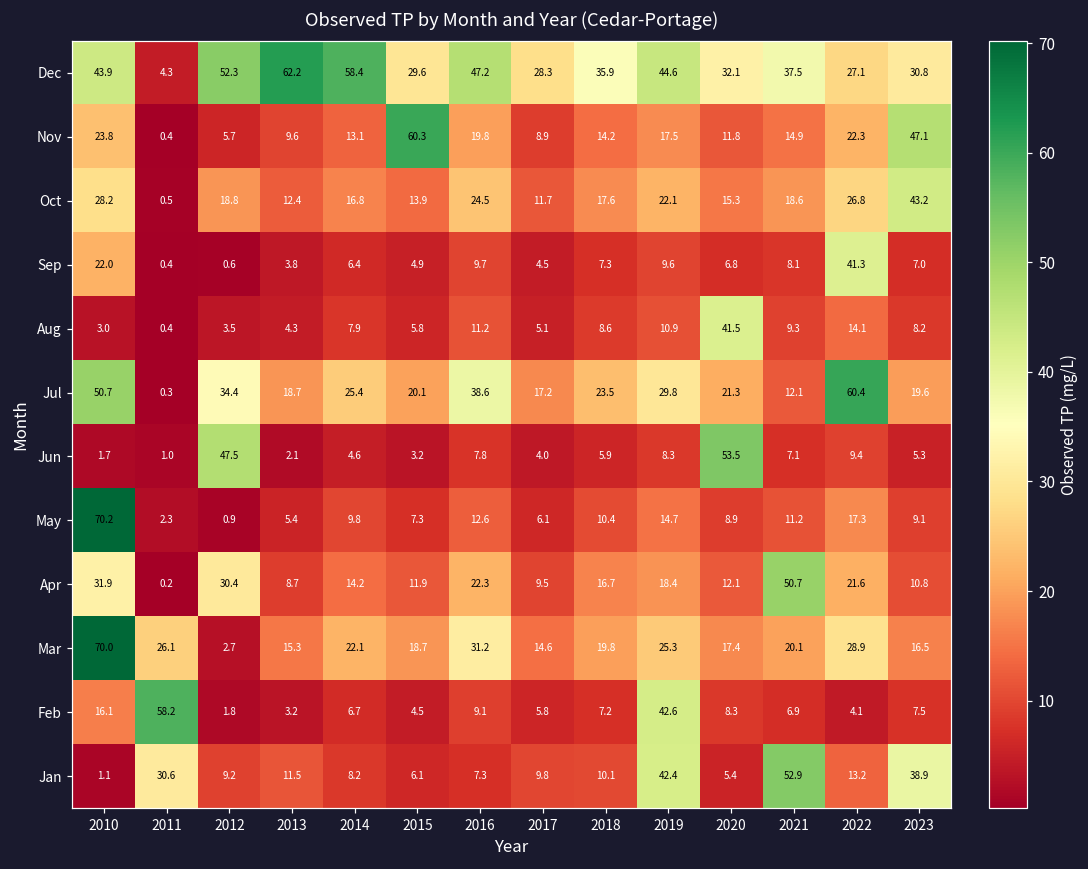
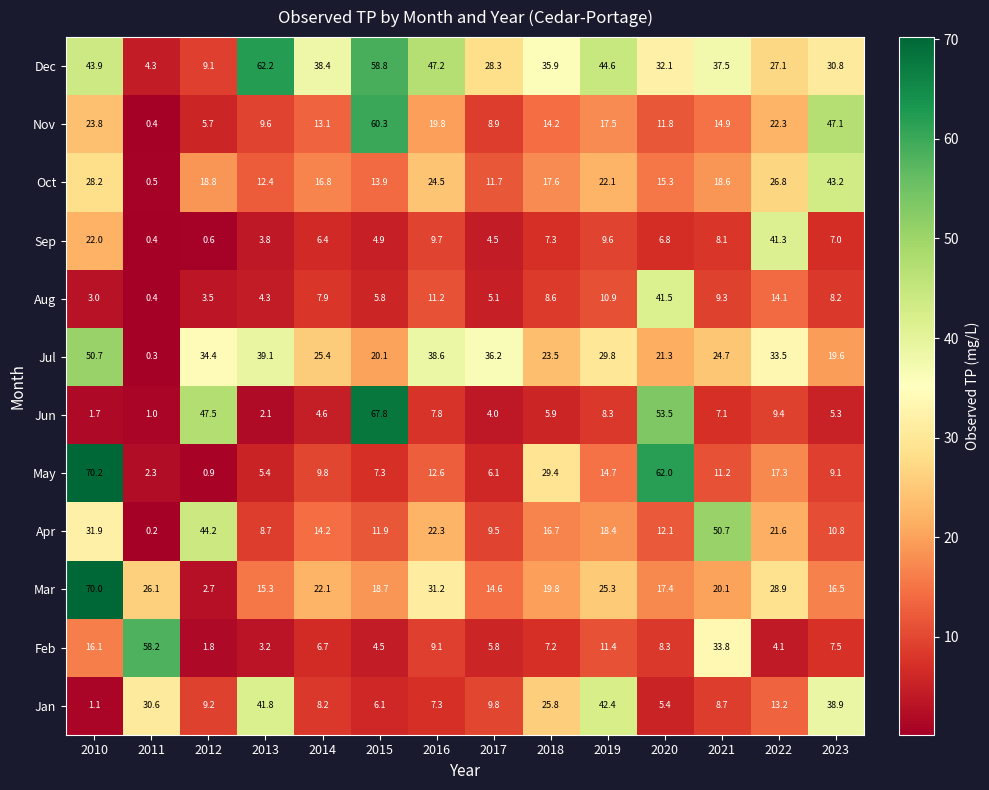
Dec, 2012: 52.3 -> 9.1
Dec, 2014: 58.4 -> 38.4
Dec, 2015: 29.6 -> 58.8
Jul, 2013: 18.7 -> 39.1
Jul, 2017: 17.2 -> 36.2
Jul, 2021: 12.1 -> 24.7
Jul, 2022: 60.4 -> 33.5
Jun, 2015: 3.2 -> 67.8
May, 2018: 10.4 -> 29.4
May, 2020: 8.9 -> 62.0
Apr, 2012: 30.4 -> 44.2
Feb, 2019: 42.6 -> 11.4
Feb, 2021: 6.9 -> 33.8
Jan, 2013: 11.5 -> 41.8
Jan, 2018: 10.1 -> 25.8
Jan, 2021: 52.9 -> 8.7
